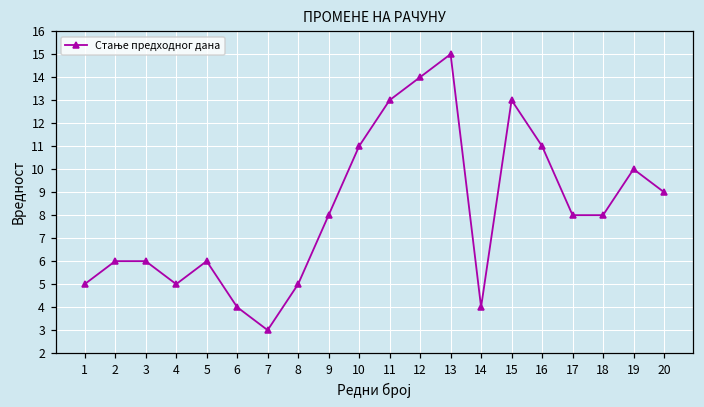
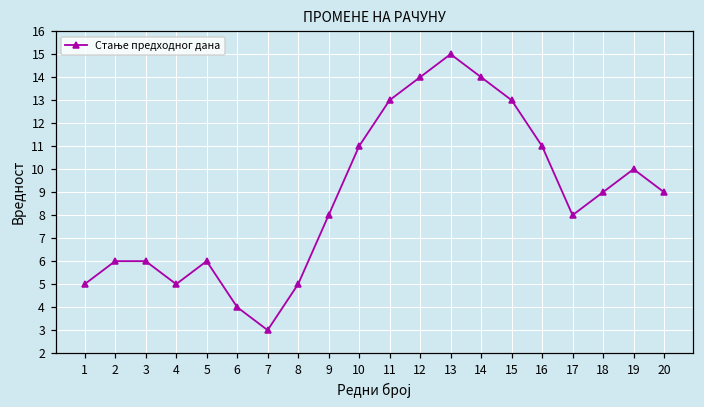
14: 4 -> 14
18: 8 -> 9
